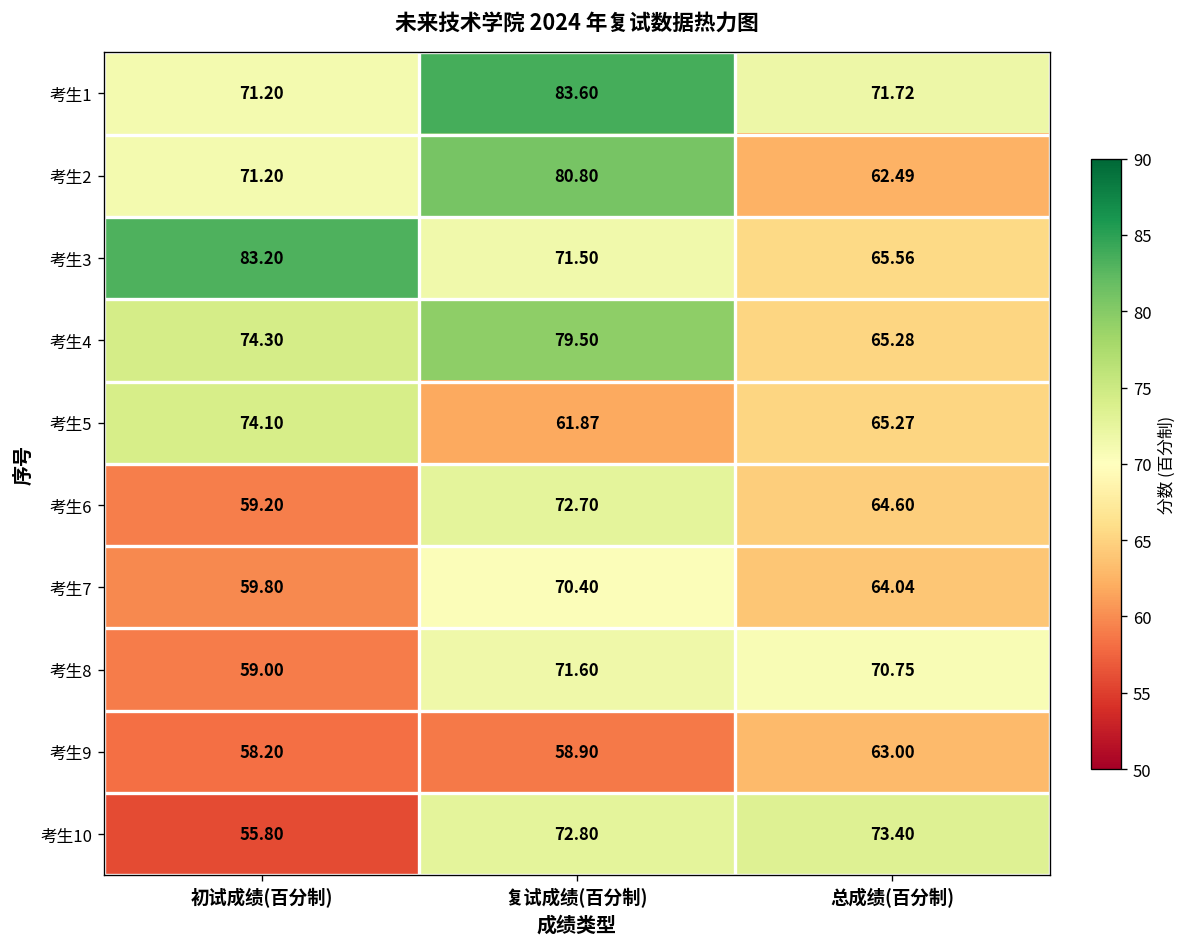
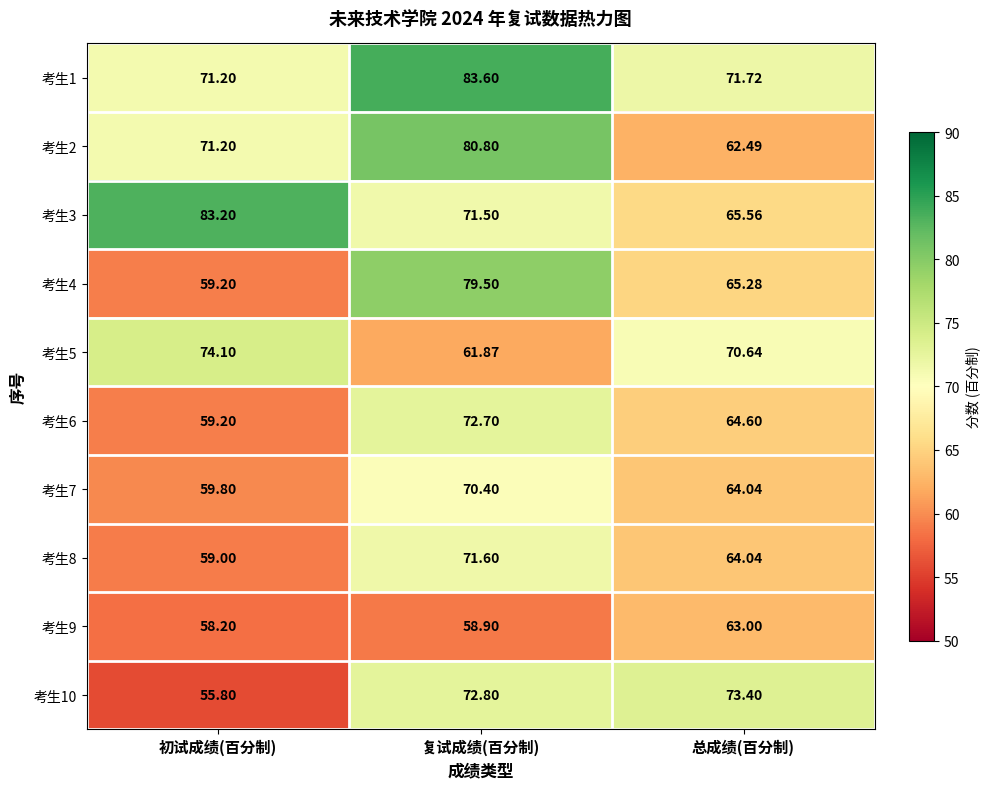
考生4, 初试成绩(百分制): 74.30 -> 59.20
考生5, 总成绩(百分制): 65.27 -> 70.64
考生8, 总成绩(百分制): 70.75 -> 64.04
